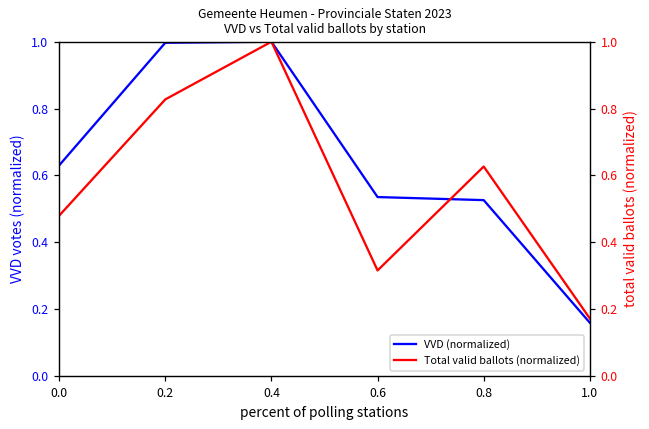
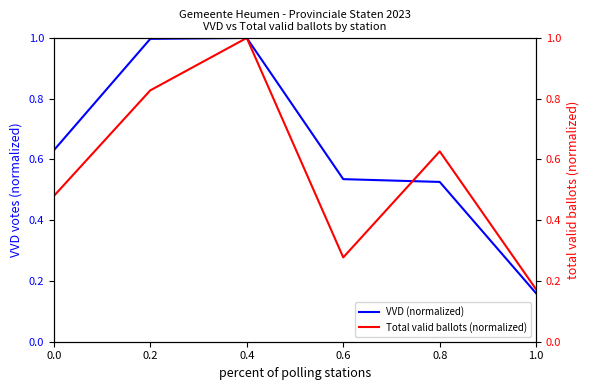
Total valid ballots (normalized), 0.6: 0.32 -> 0.28
